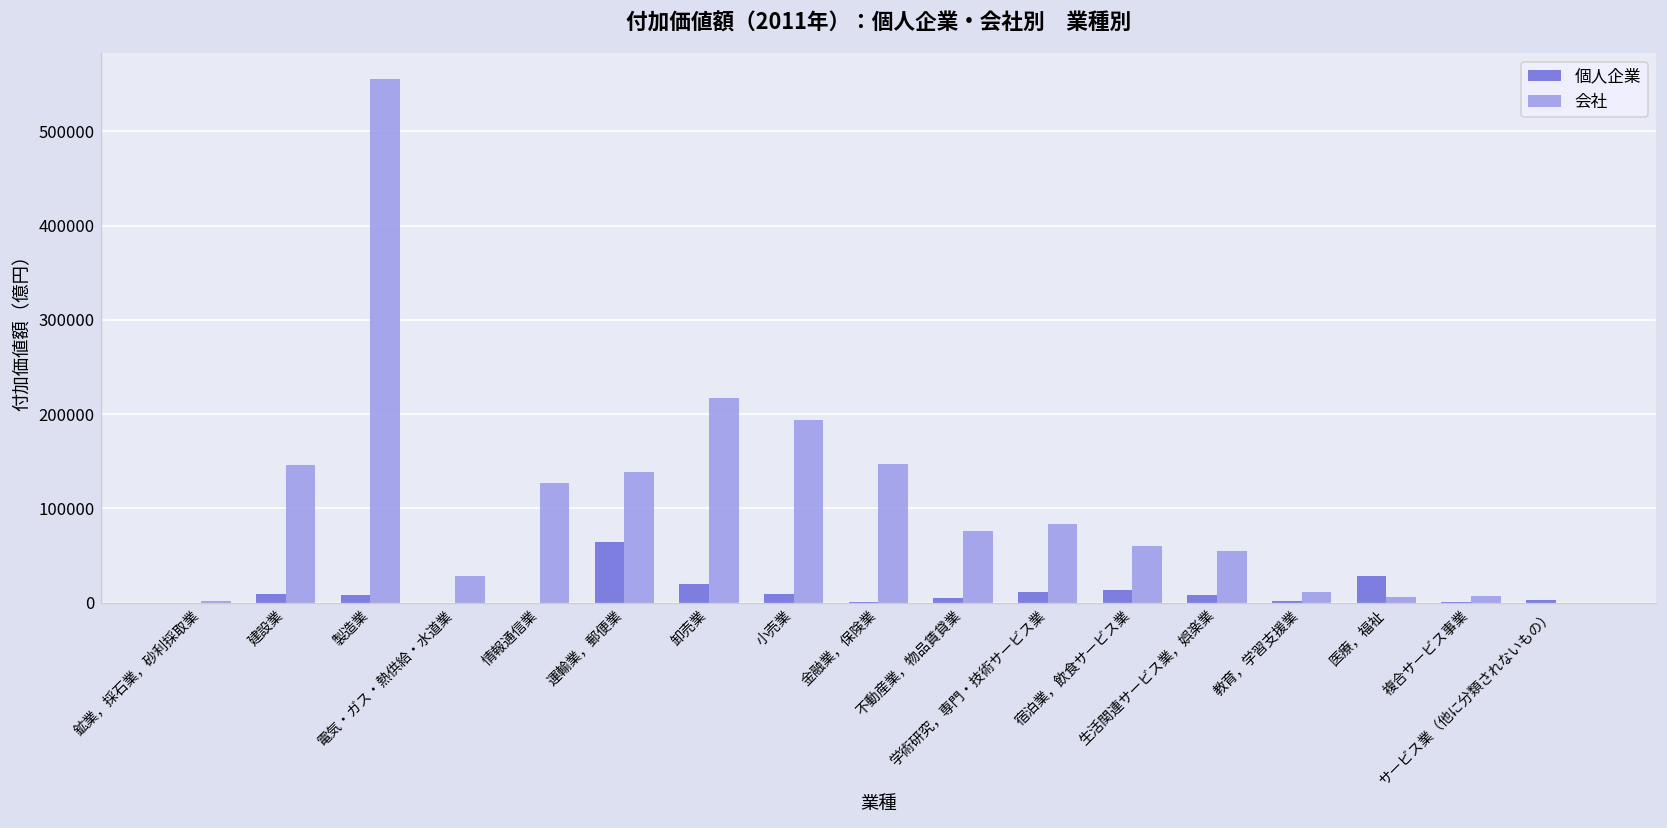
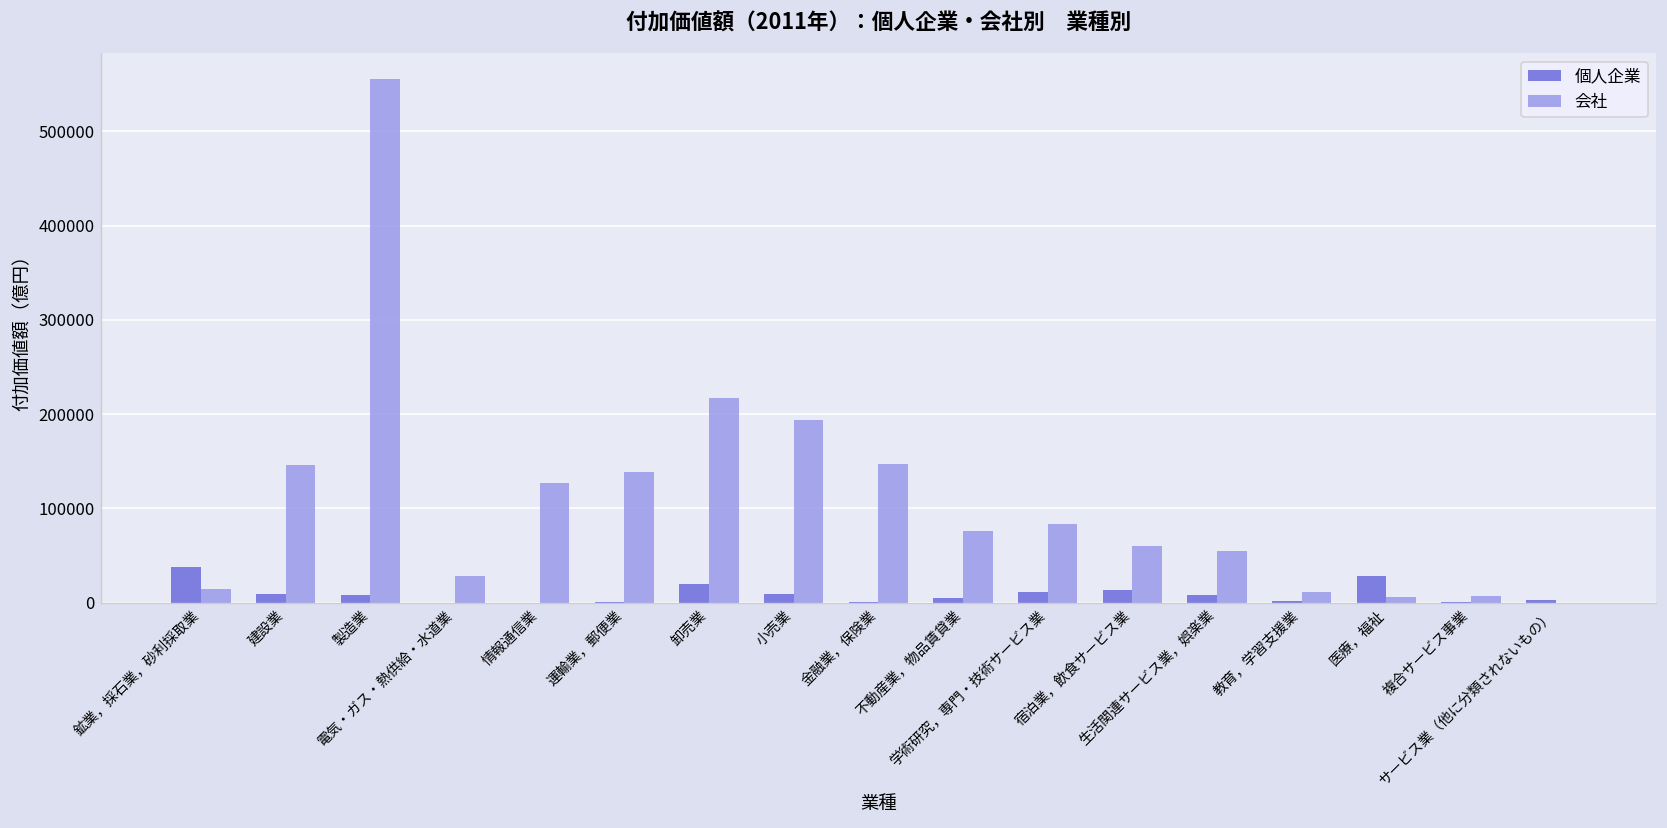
個人企業, 鉱業，採石業，砂利採取業: 0 -> 40000
会社, 鉱業，採石業，砂利採取業: 0 -> 10000
個人企業, 運輸業，郵便業: 60000 -> 0
